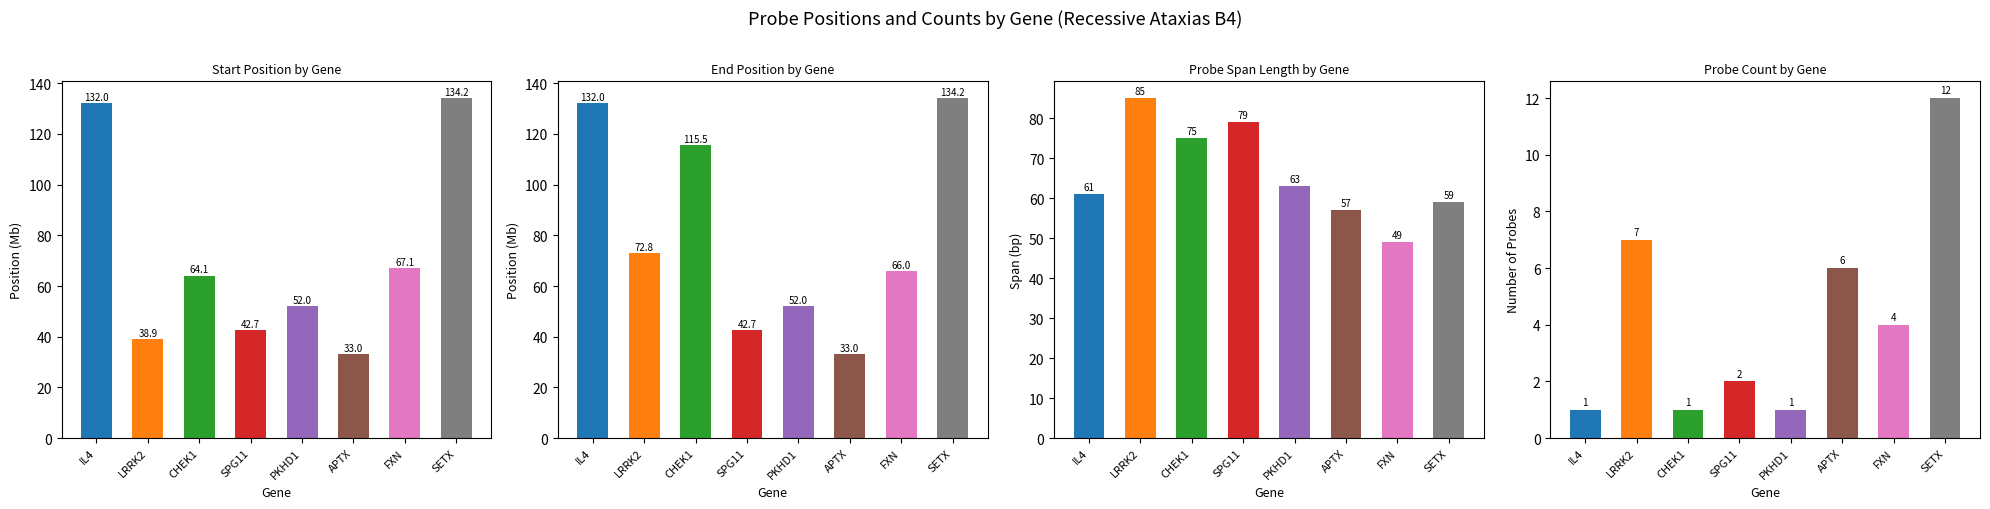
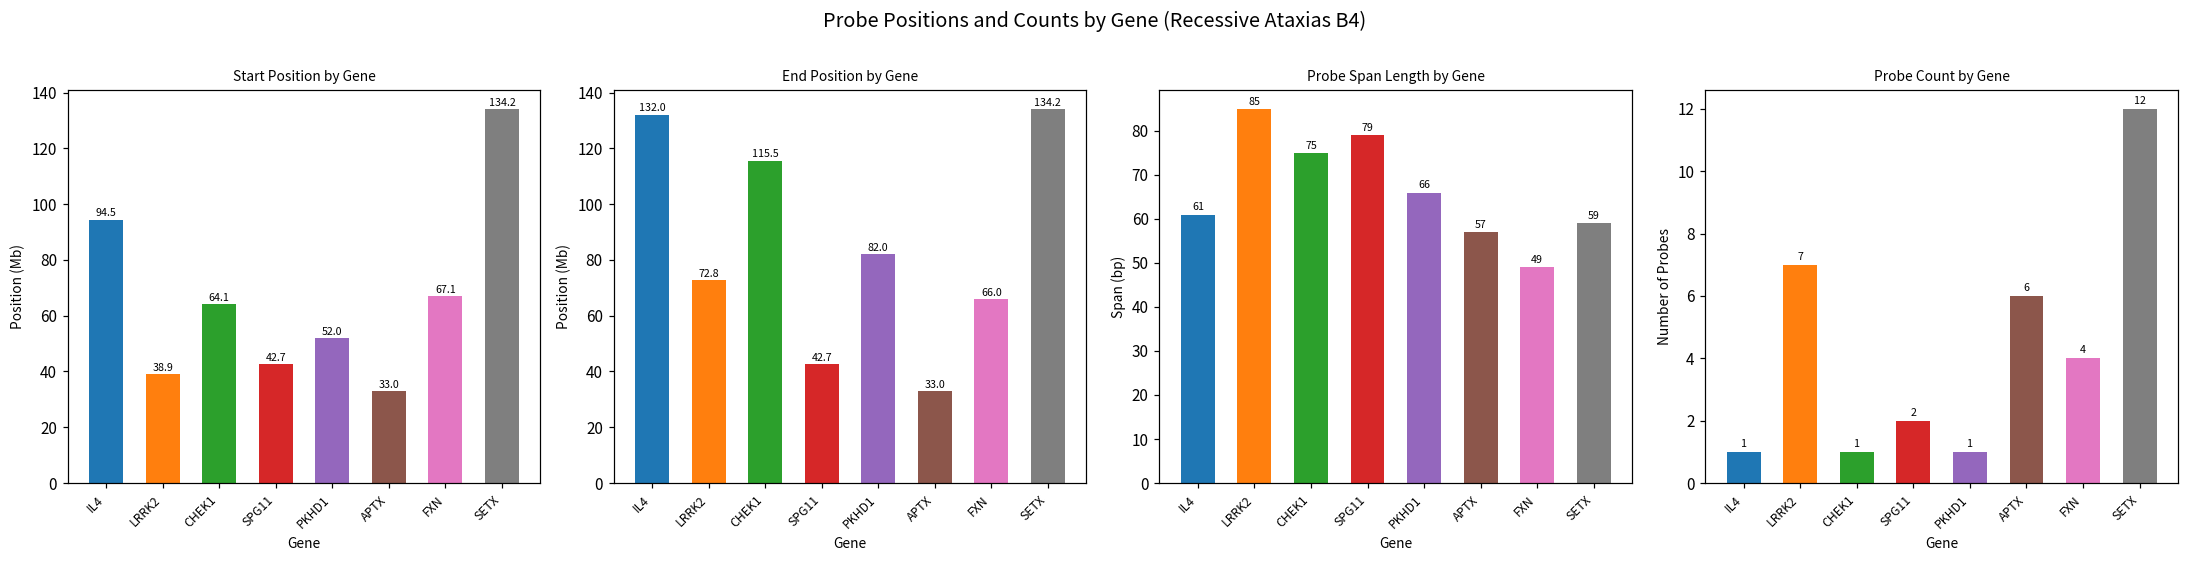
Start Position by Gene, IL4: 132.0 -> 94.5
End Position by Gene, PKHD1: 52.0 -> 82.0
Probe Span Length by Gene, PKHD1: 63 -> 66
